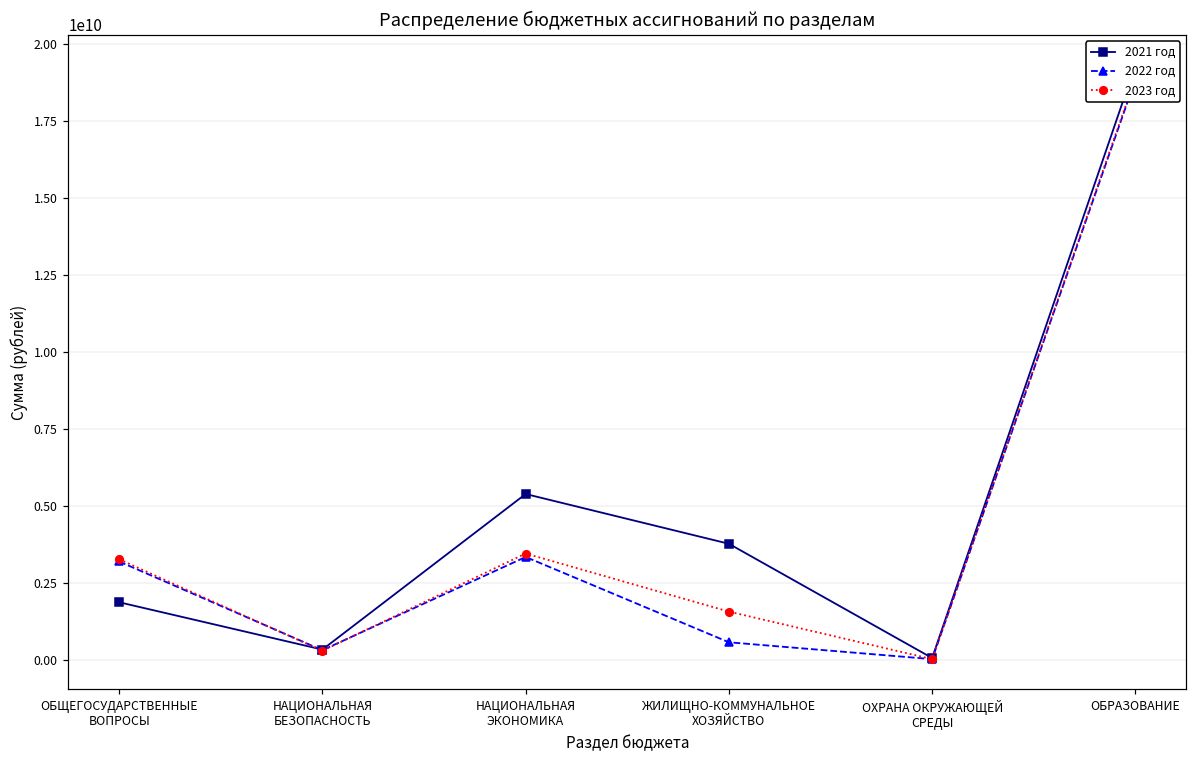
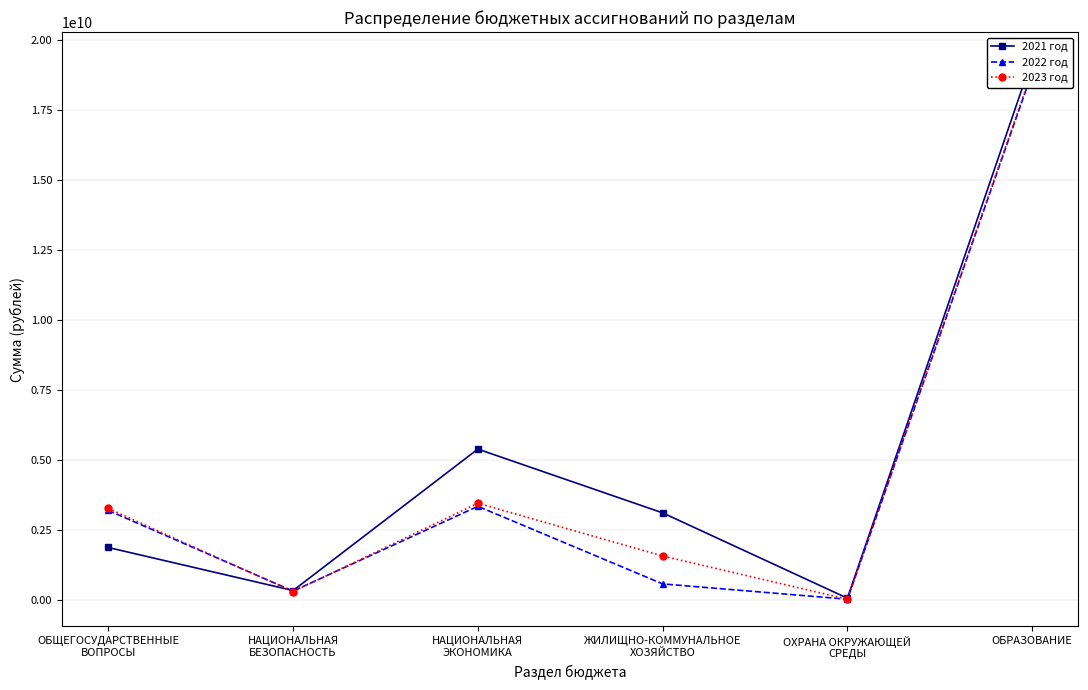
2021 год, ЖИЛИЩНО-КОММУНАЛЬНОЕ ХОЗЯЙСТВО: 3800000000 -> 3100000000
